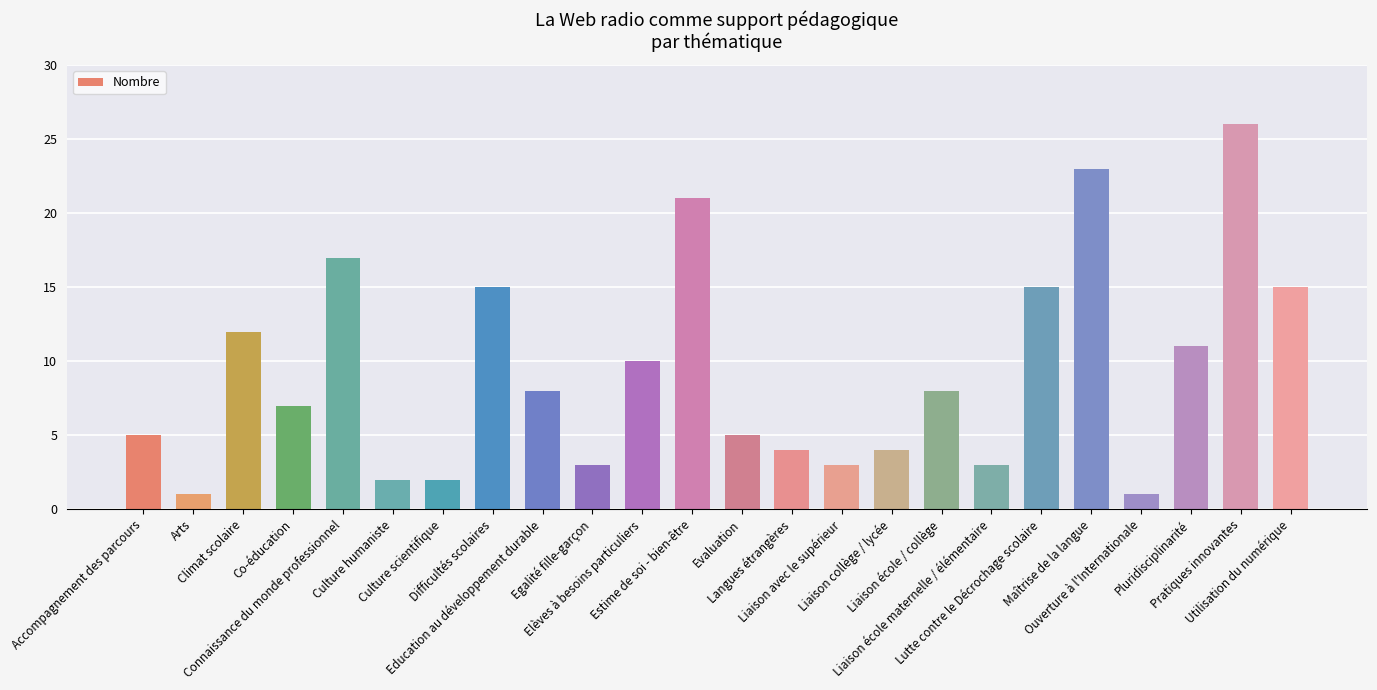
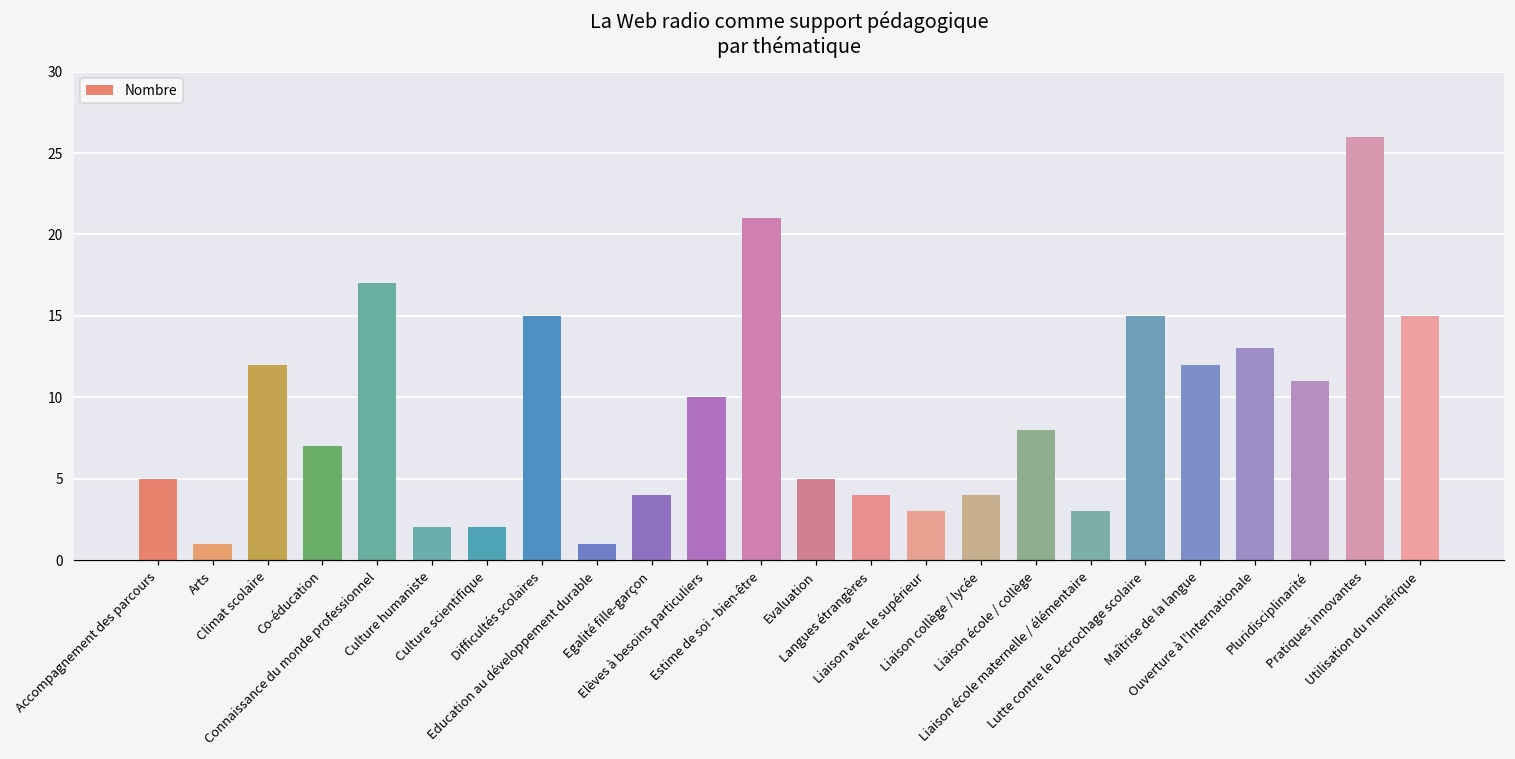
Education au développement durable: 8 -> 1
Egalité fille-garçon: 3 -> 4
Maîtrise de la langue: 23 -> 12
Ouverture à l'Internationale: 1 -> 13
